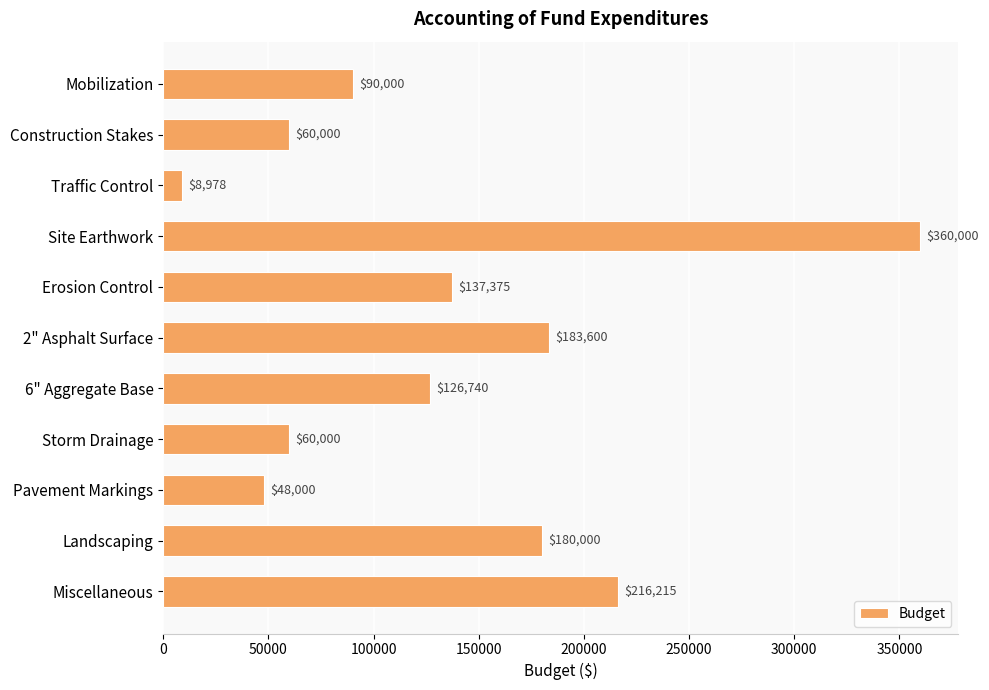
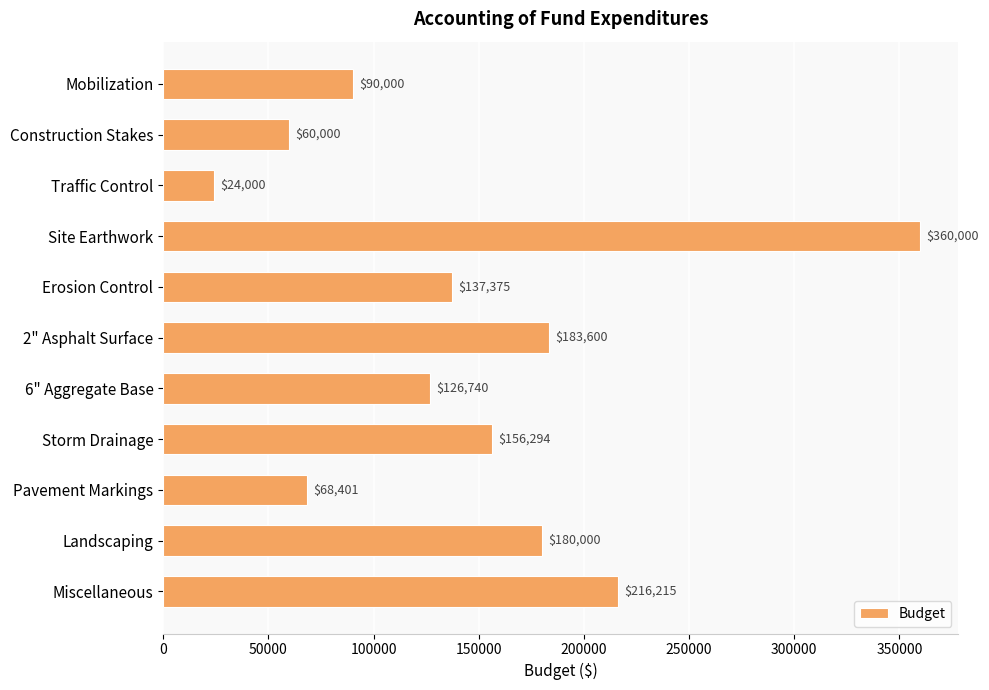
Traffic Control: $8,978 -> $24,000
Storm Drainage: $60,000 -> $156,294
Pavement Markings: $48,000 -> $68,401
